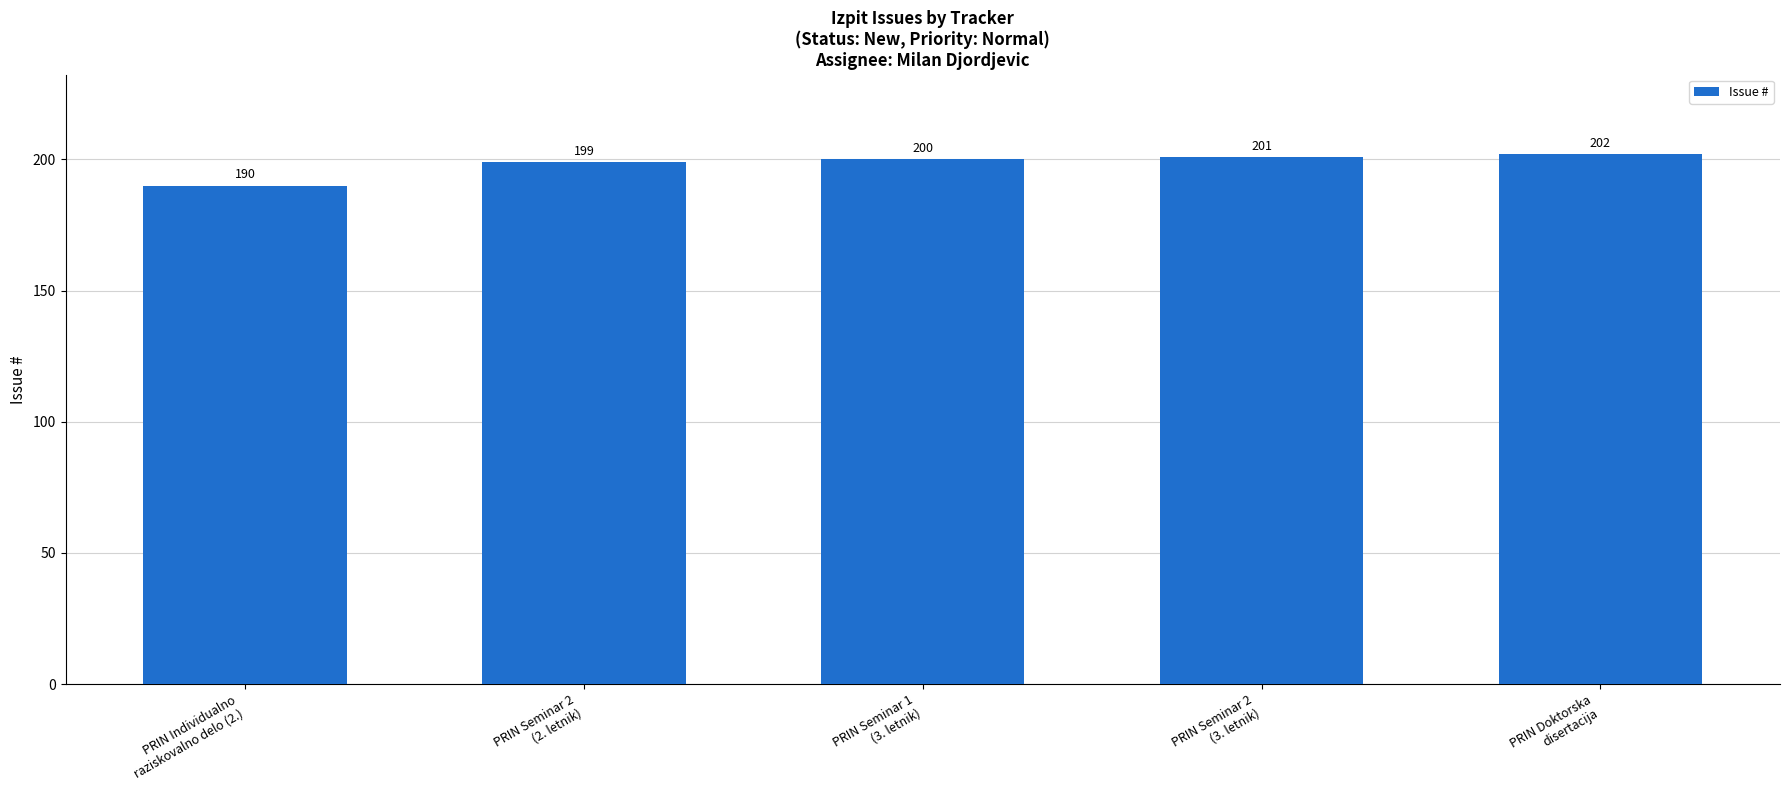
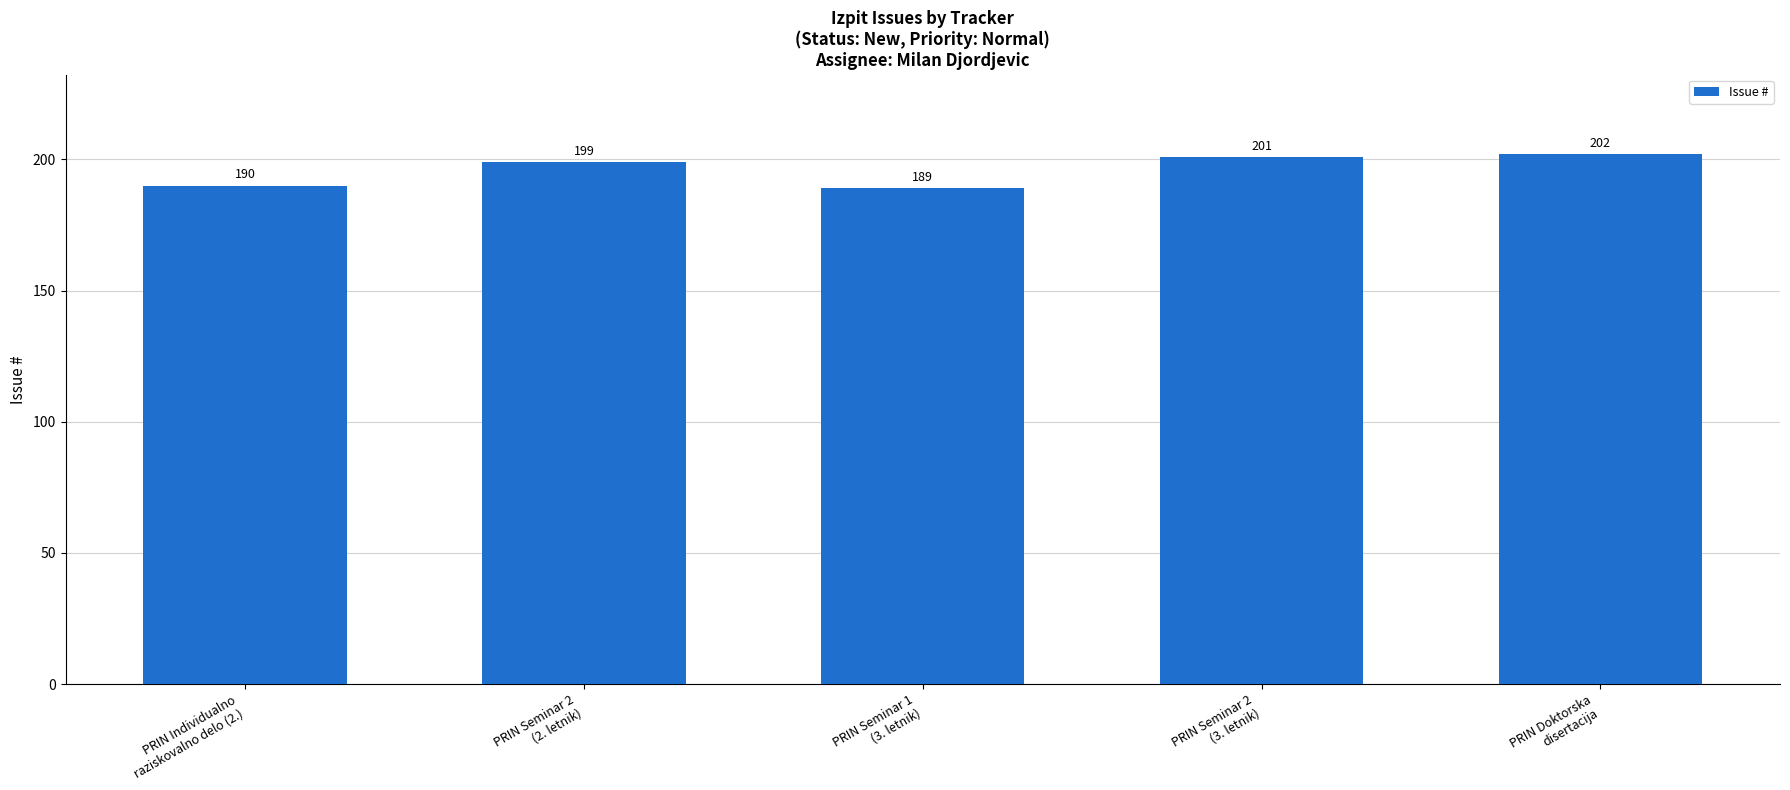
PRIN Seminar 1 (3. letnik): 200 -> 189
